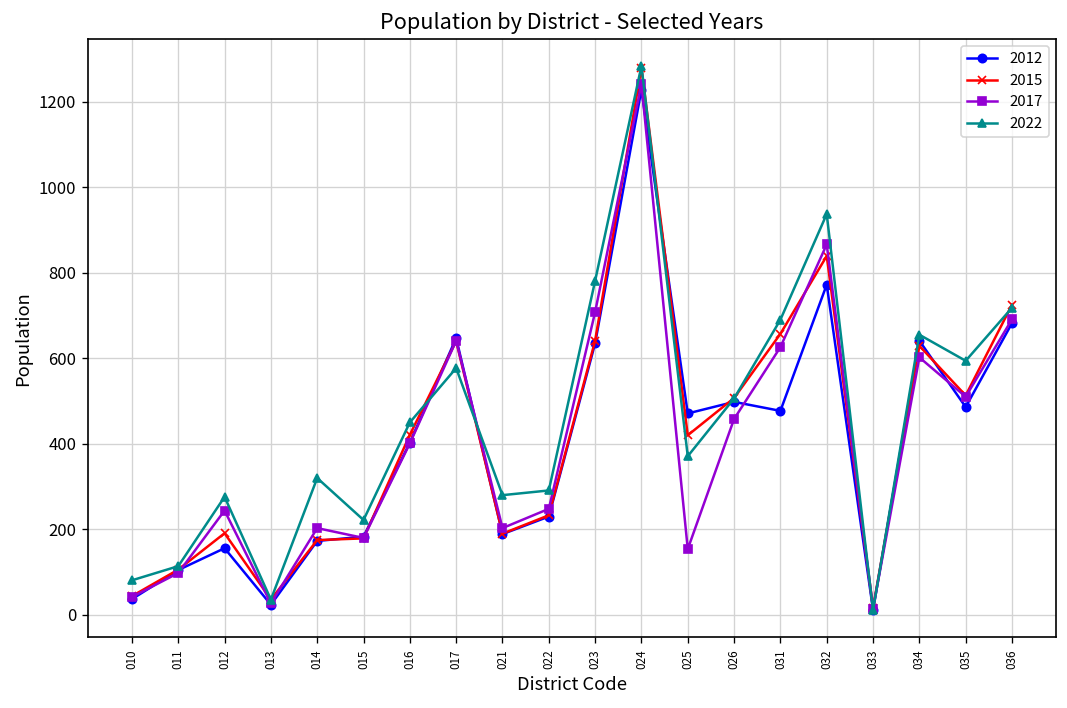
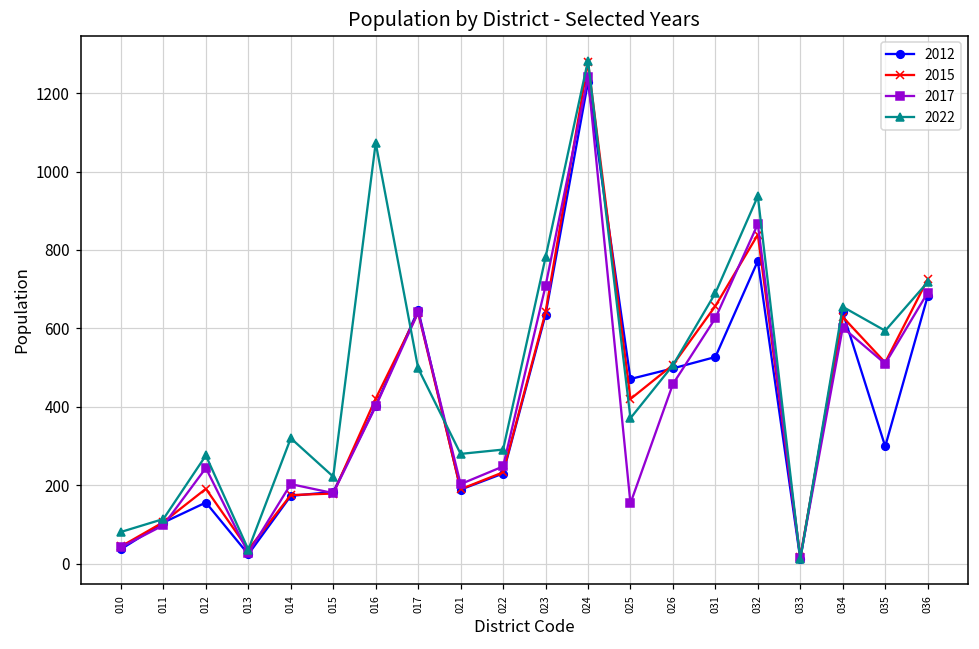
2022, 016: 450 -> 1070
2022, 017: 580 -> 500
2012, 031: 480 -> 530
2012, 035: 490 -> 300
